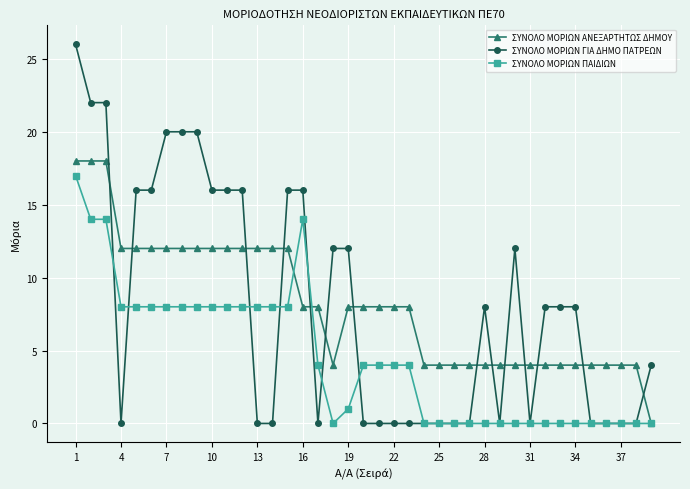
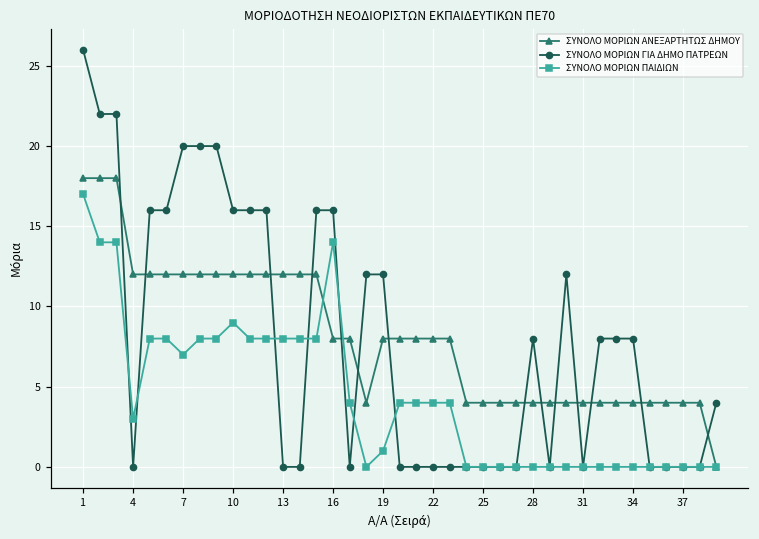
ΣΥΝΟΛΟ ΜΟΡΙΩΝ ΠΑΙΔΙΩΝ, 4: 8 -> 3
ΣΥΝΟΛΟ ΜΟΡΙΩΝ ΠΑΙΔΙΩΝ, 7: 8 -> 7
ΣΥΝΟΛΟ ΜΟΡΙΩΝ ΠΑΙΔΙΩΝ, 10: 8 -> 9
